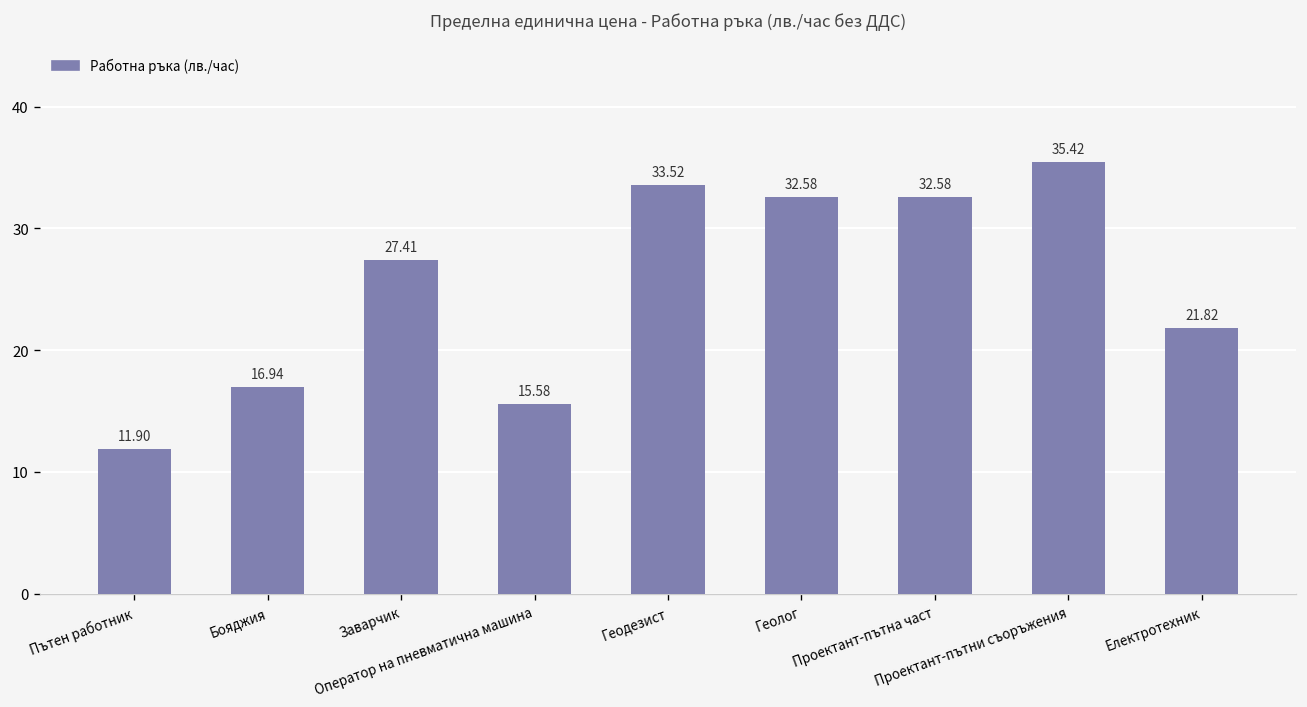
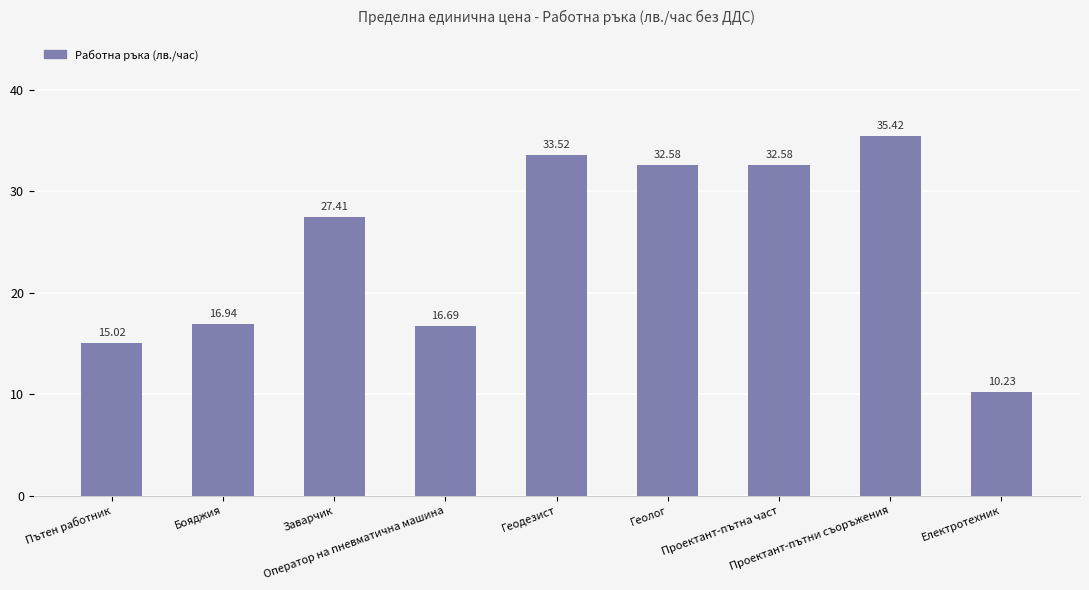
Пътен работник: 11.90 -> 15.02
Оператор на пневматична машина: 15.58 -> 16.69
Електротехник: 21.82 -> 10.23
